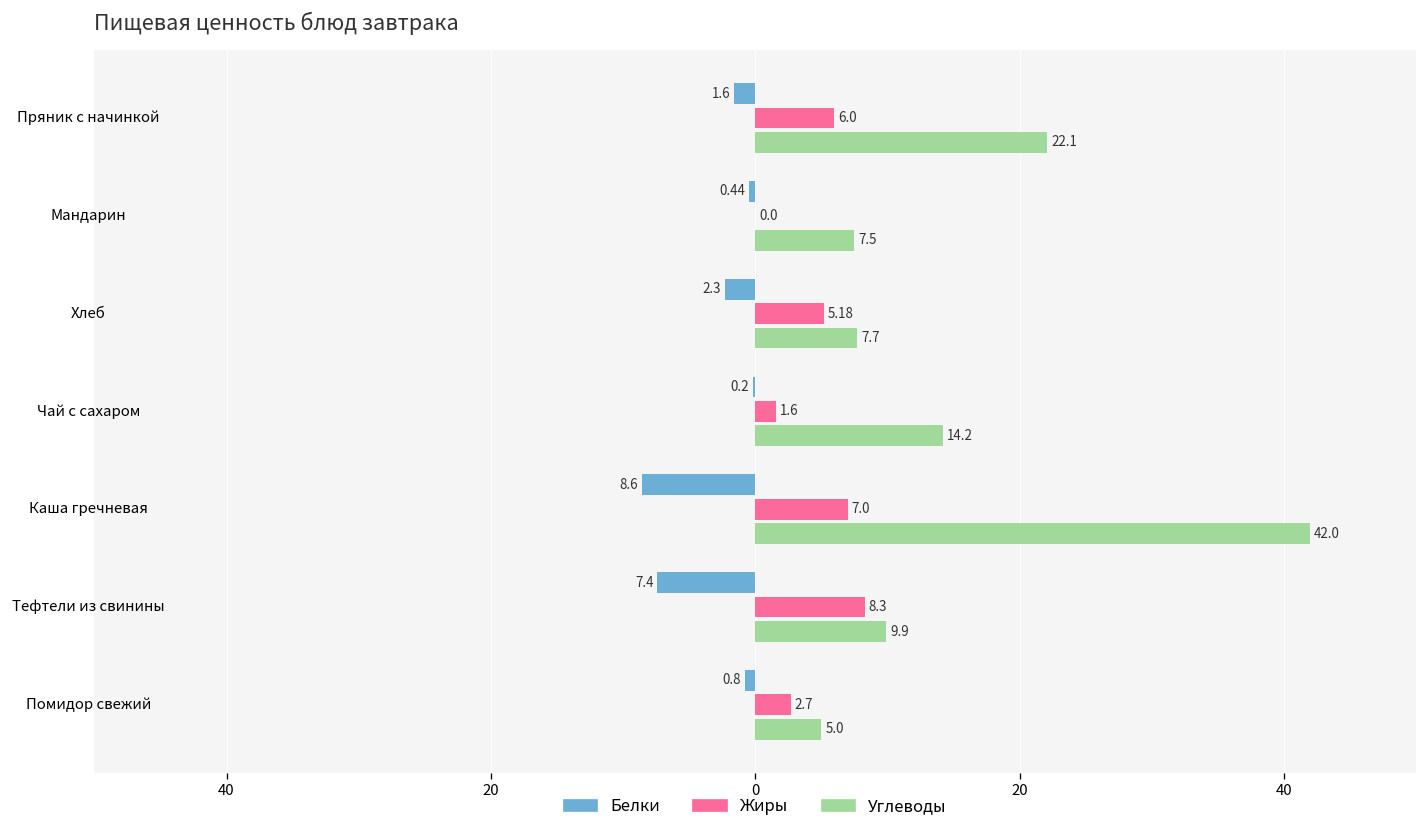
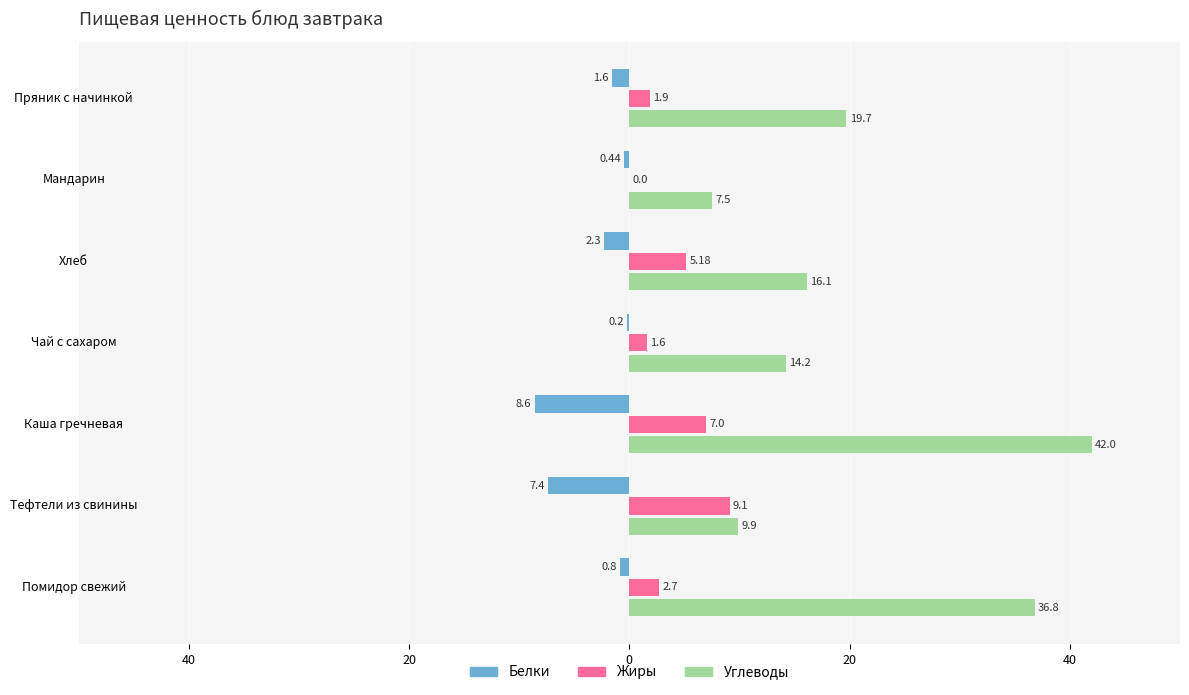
Жиры, Пряник с начинкой: 6.0 -> 1.9
Углеводы, Пряник с начинкой: 22.1 -> 19.7
Углеводы, Хлеб: 7.7 -> 16.1
Жиры, Тефтели из свинины: 8.3 -> 9.1
Углеводы, Помидор свежий: 5.0 -> 36.8
